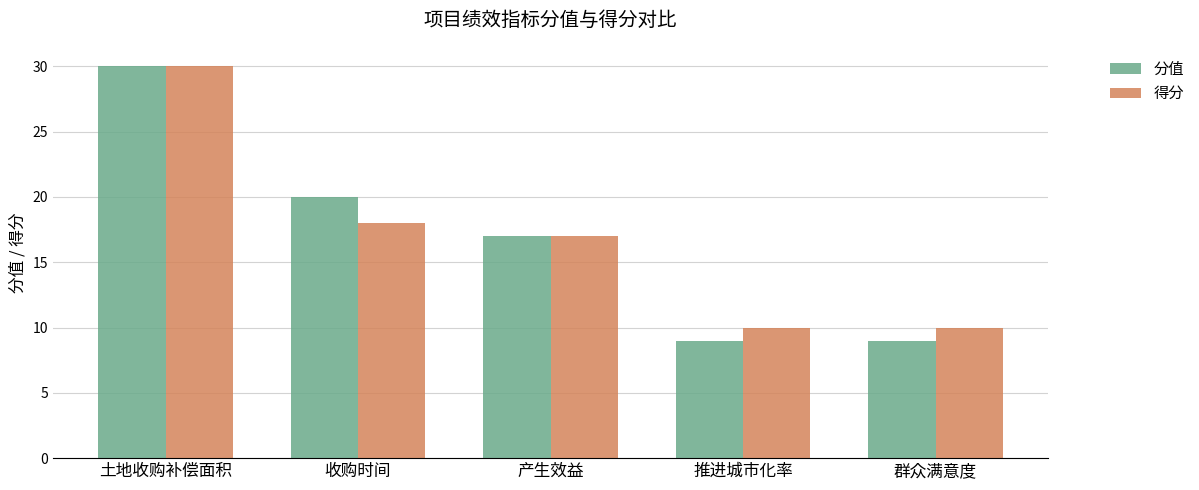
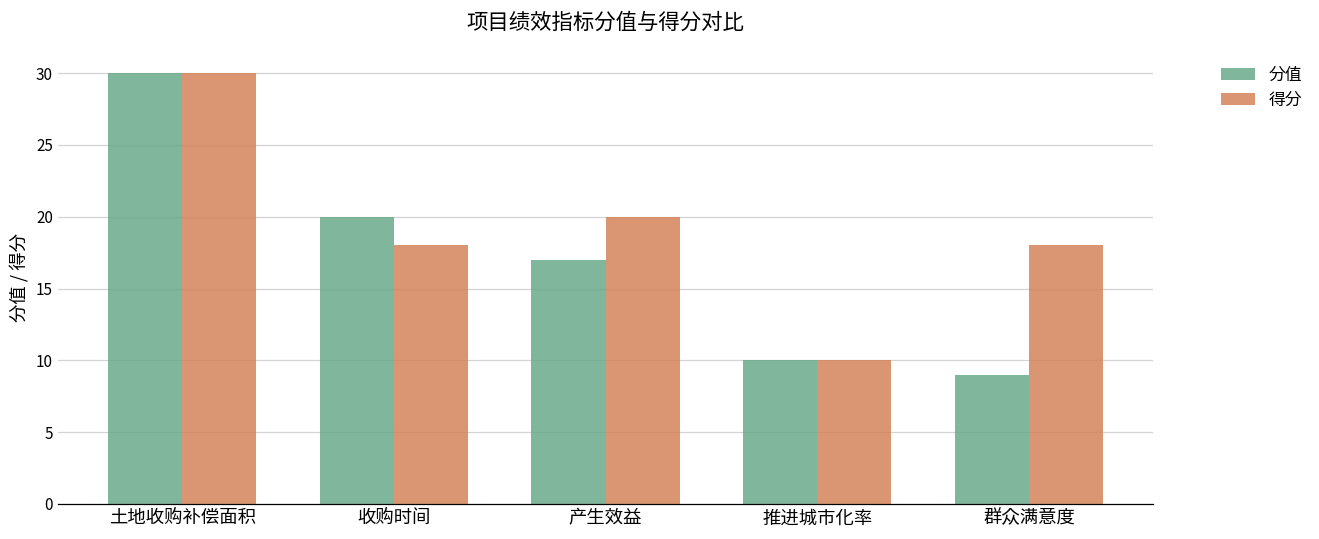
得分, 产生效益: 17 -> 20
分值, 推进城市化率: 9 -> 10
得分, 群众满意度: 10 -> 18
